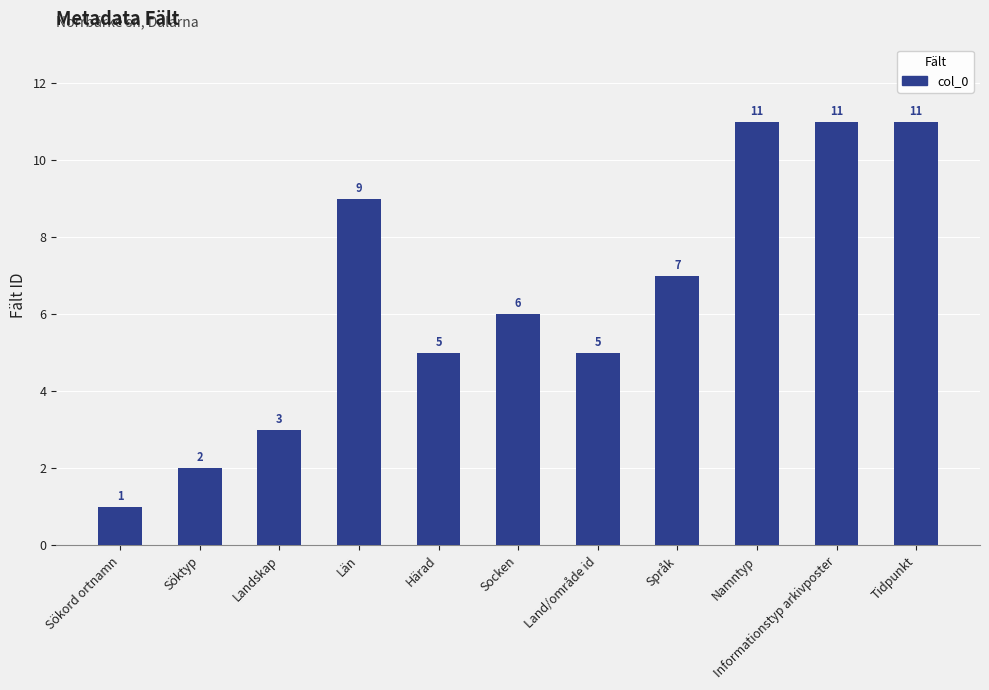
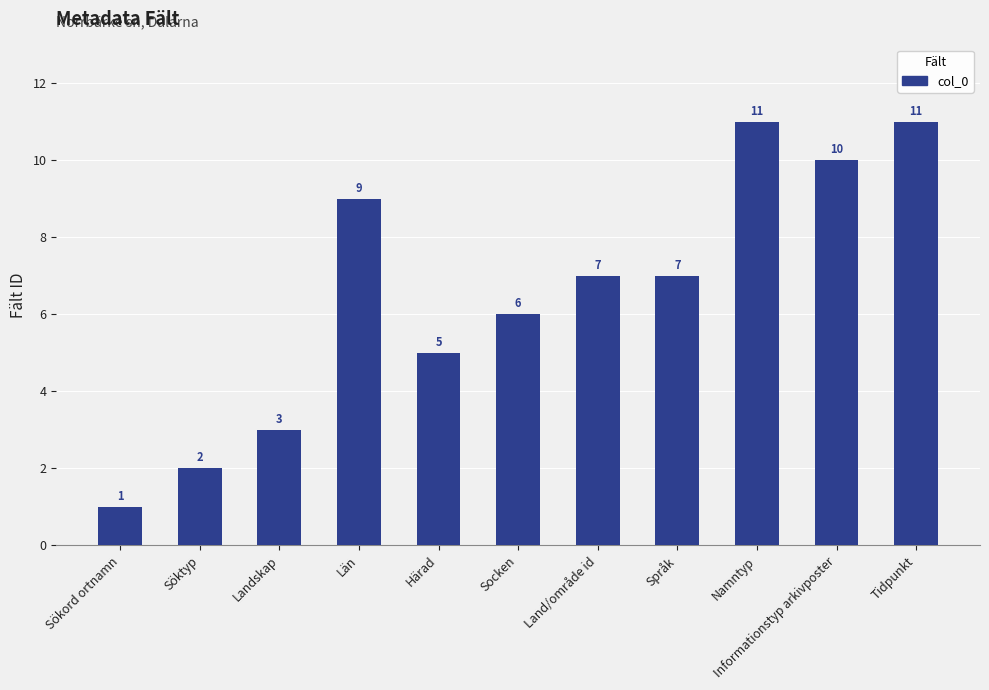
Land/område id: 5 -> 7
Informationstyp arkivposter: 11 -> 10
